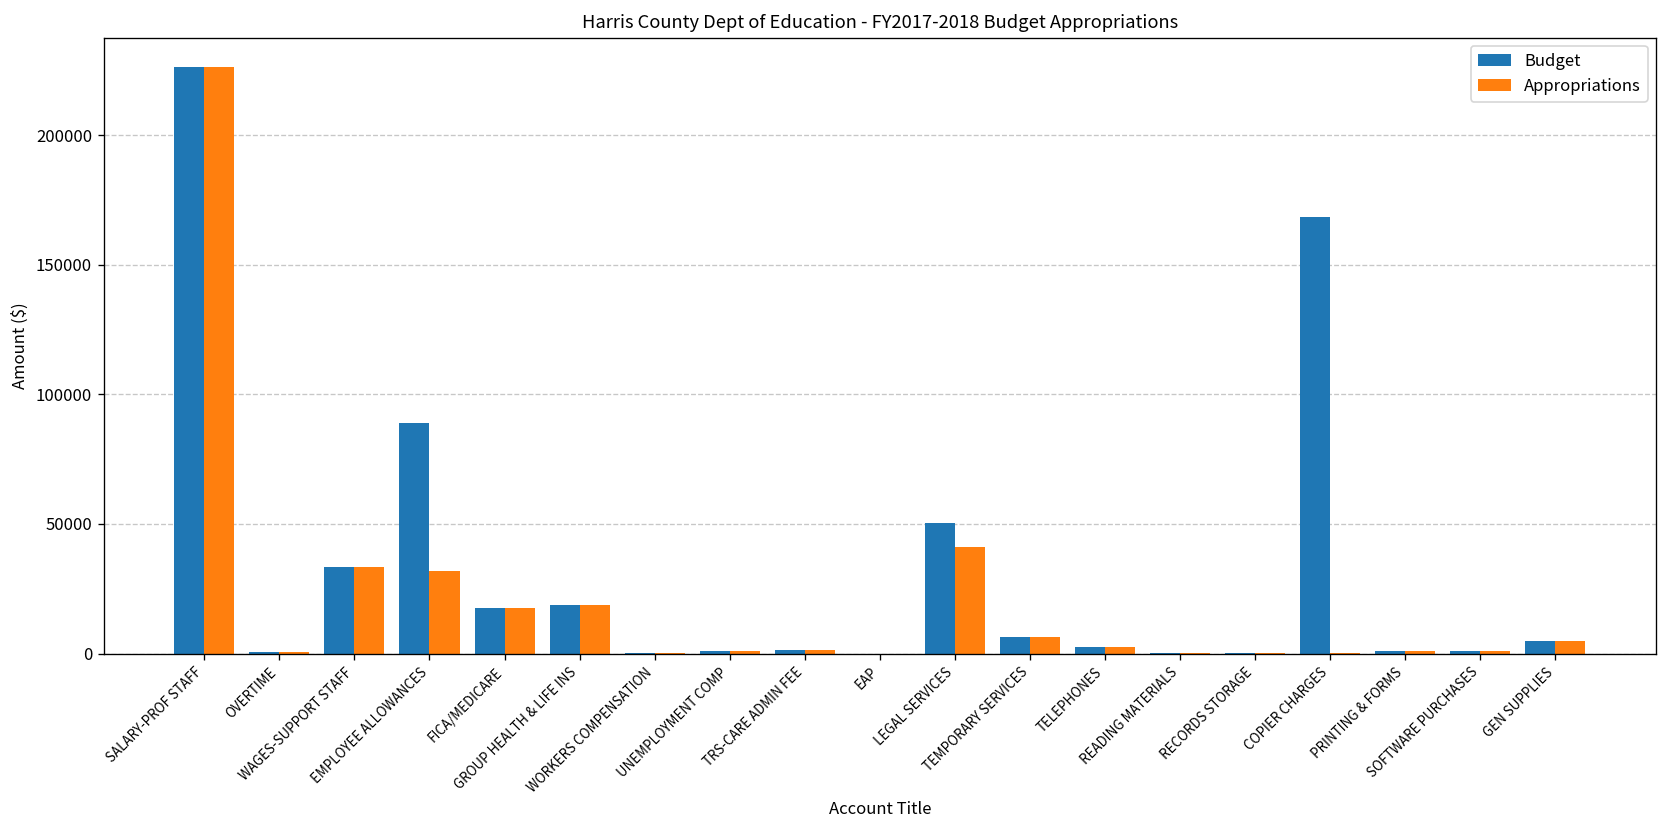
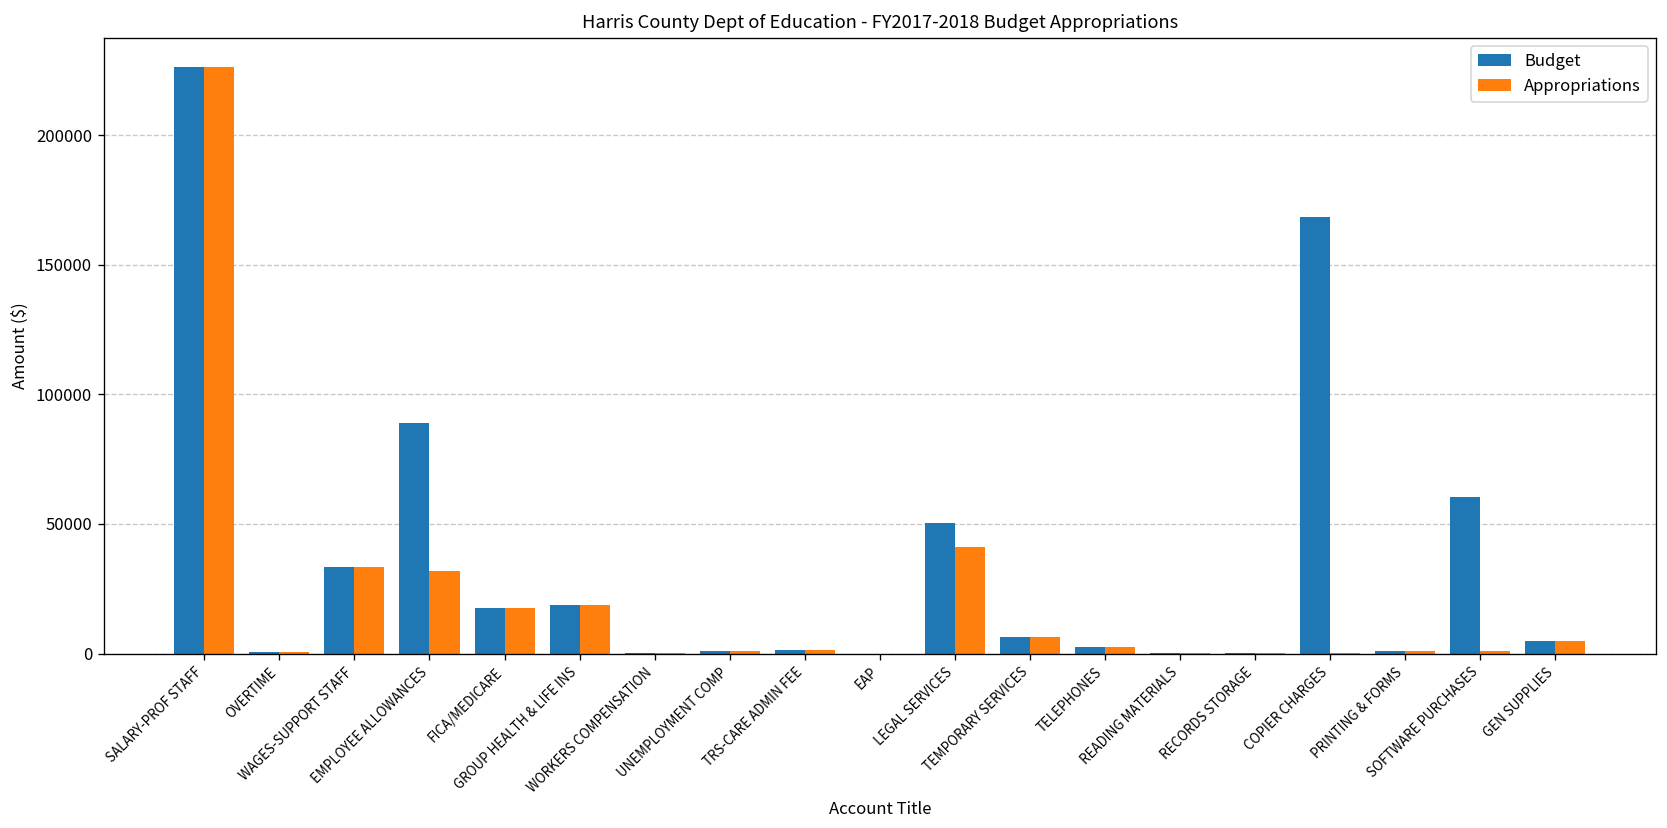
Budget, SOFTWARE PURCHASES: 1000 -> 60000
